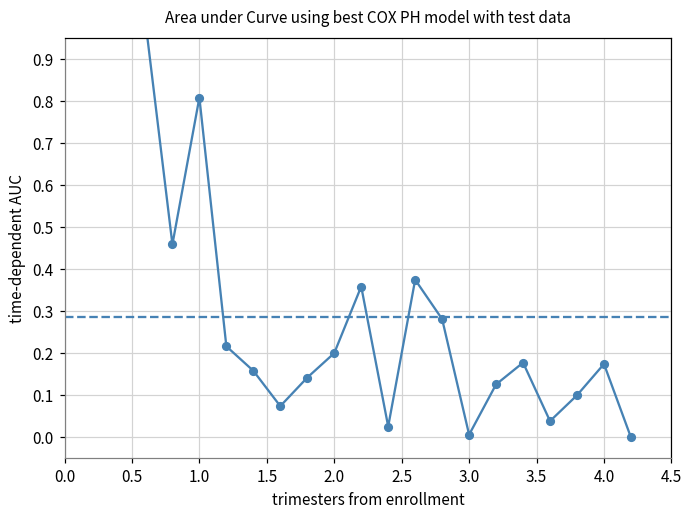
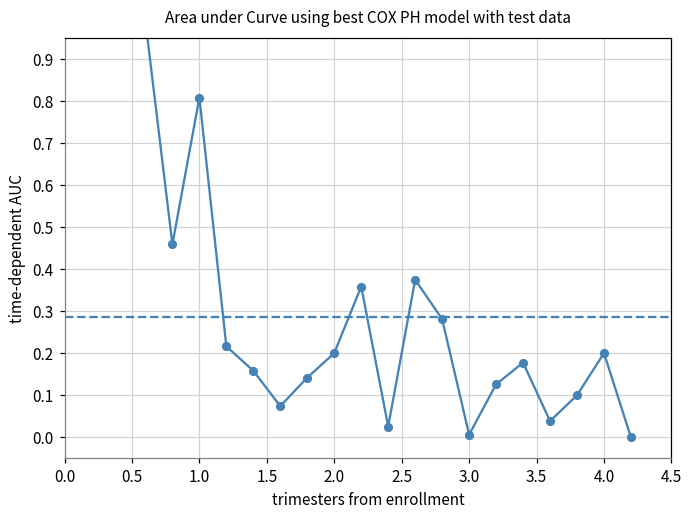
4.0: 0.17 -> 0.20
